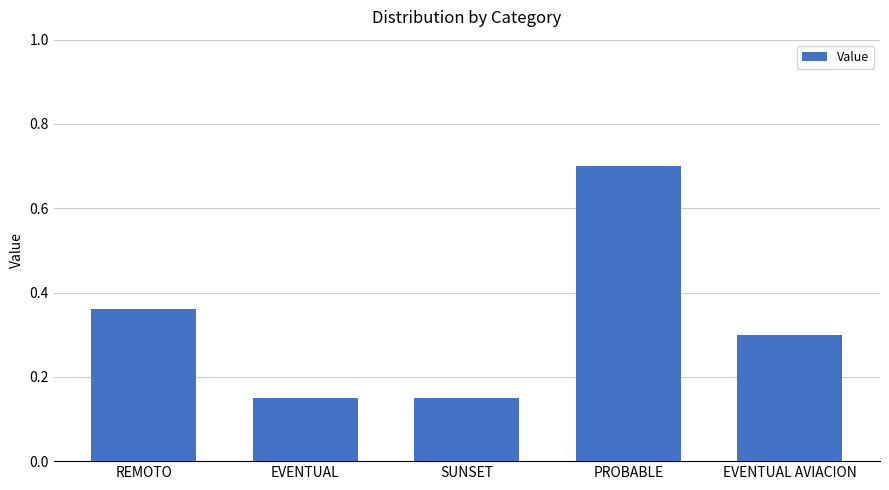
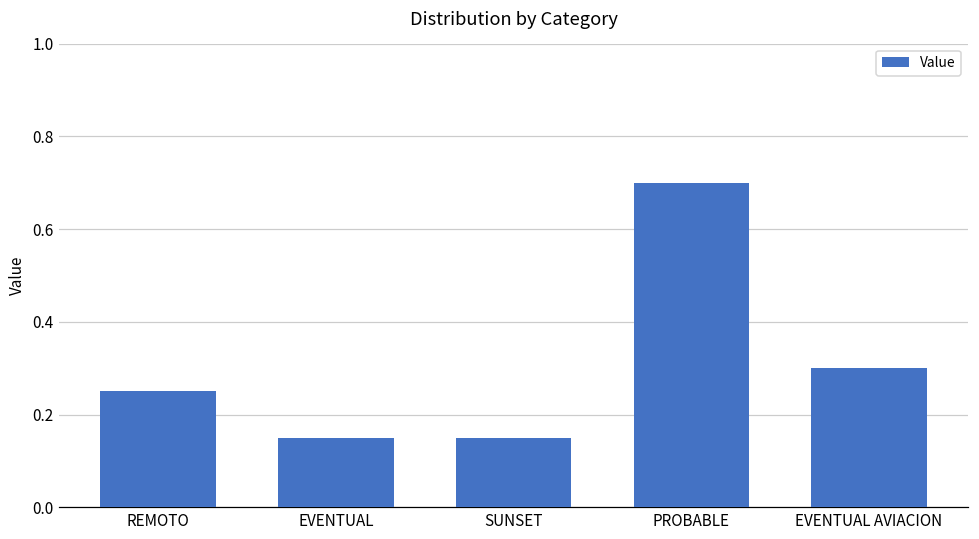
REMOTO: 0.36 -> 0.25
